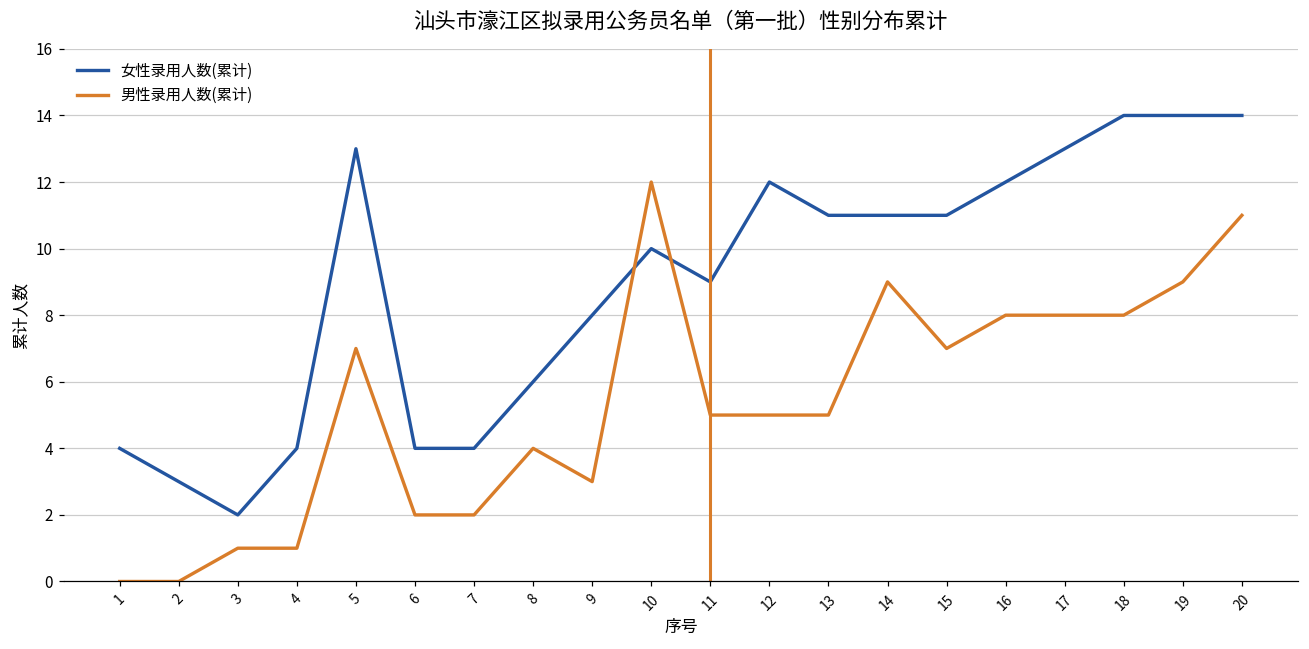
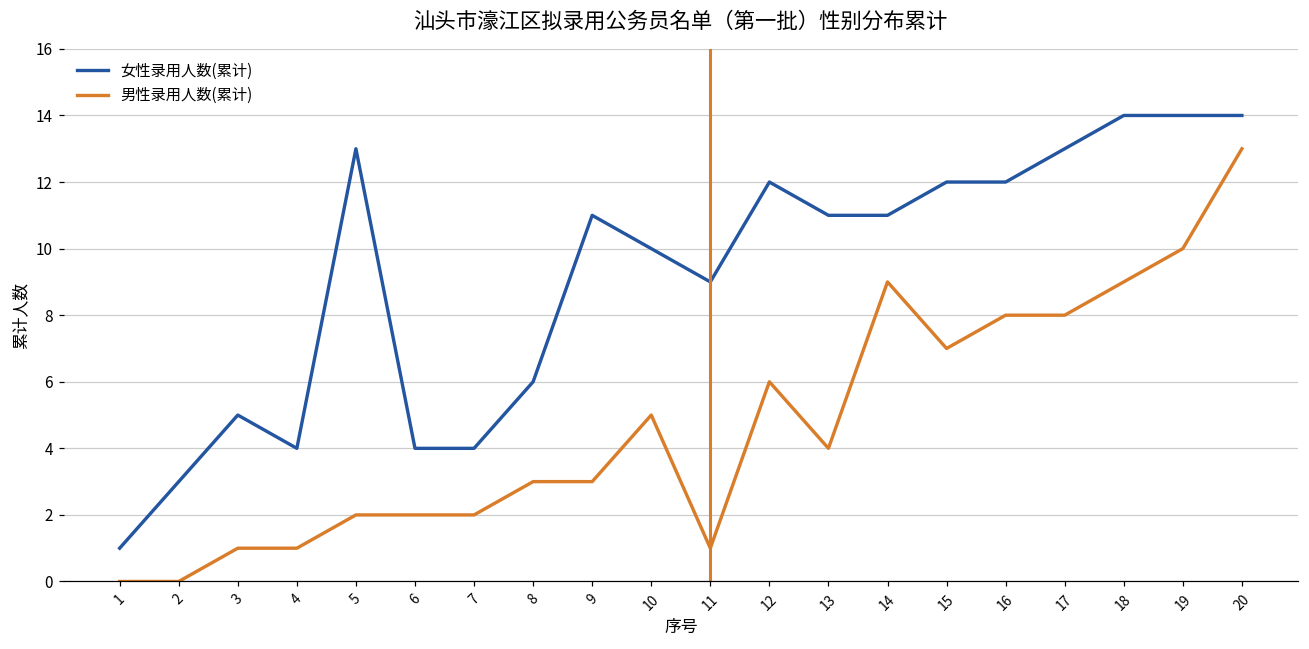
女性录用人数(累计), 1: 4 -> 1
女性录用人数(累计), 3: 2 -> 5
男性录用人数(累计), 5: 7 -> 2
男性录用人数(累计), 8: 4 -> 3
女性录用人数(累计), 9: 8 -> 11
男性录用人数(累计), 10: 12 -> 5
男性录用人数(累计), 11: 5 -> 1
男性录用人数(累计), 12: 5 -> 6
男性录用人数(累计), 13: 5 -> 4
女性录用人数(累计), 15: 11 -> 12
男性录用人数(累计), 18: 8 -> 9
男性录用人数(累计), 19: 9 -> 10
男性录用人数(累计), 20: 11 -> 13
